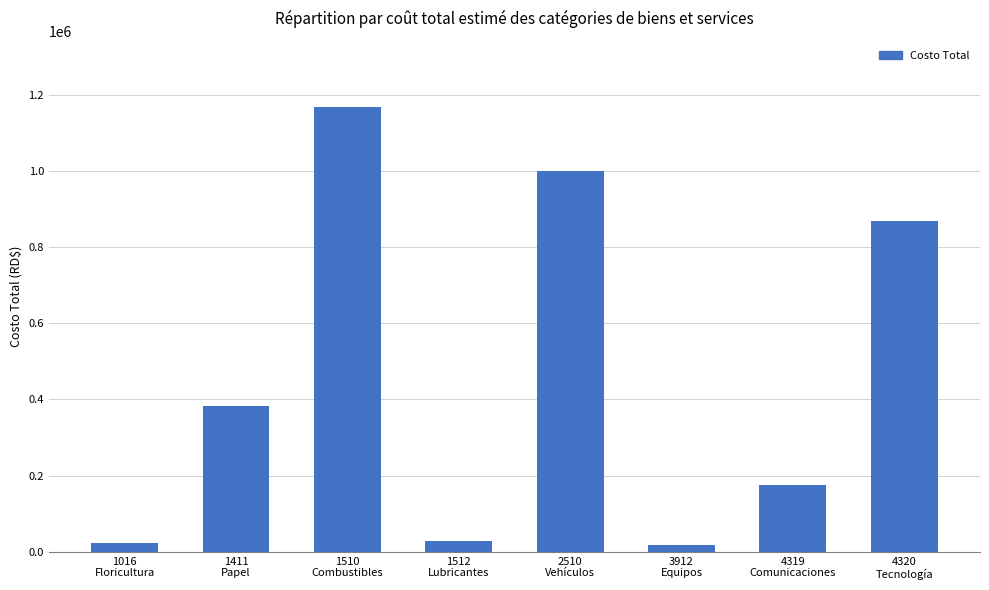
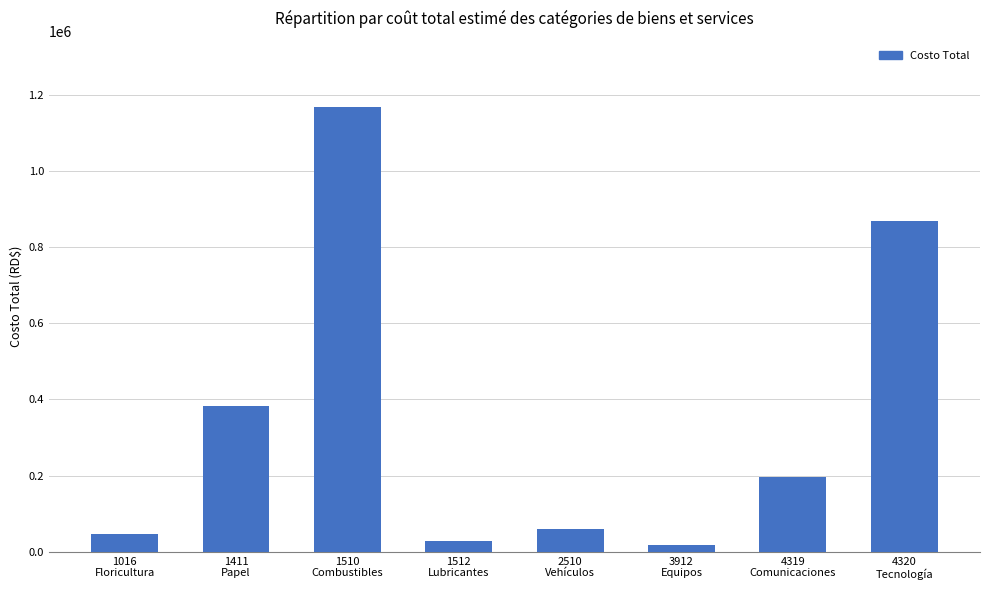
1016 Floricultura: 20000 -> 50000
2510 Vehículos: 1000000 -> 60000
4319 Comunicaciones: 180000 -> 200000
